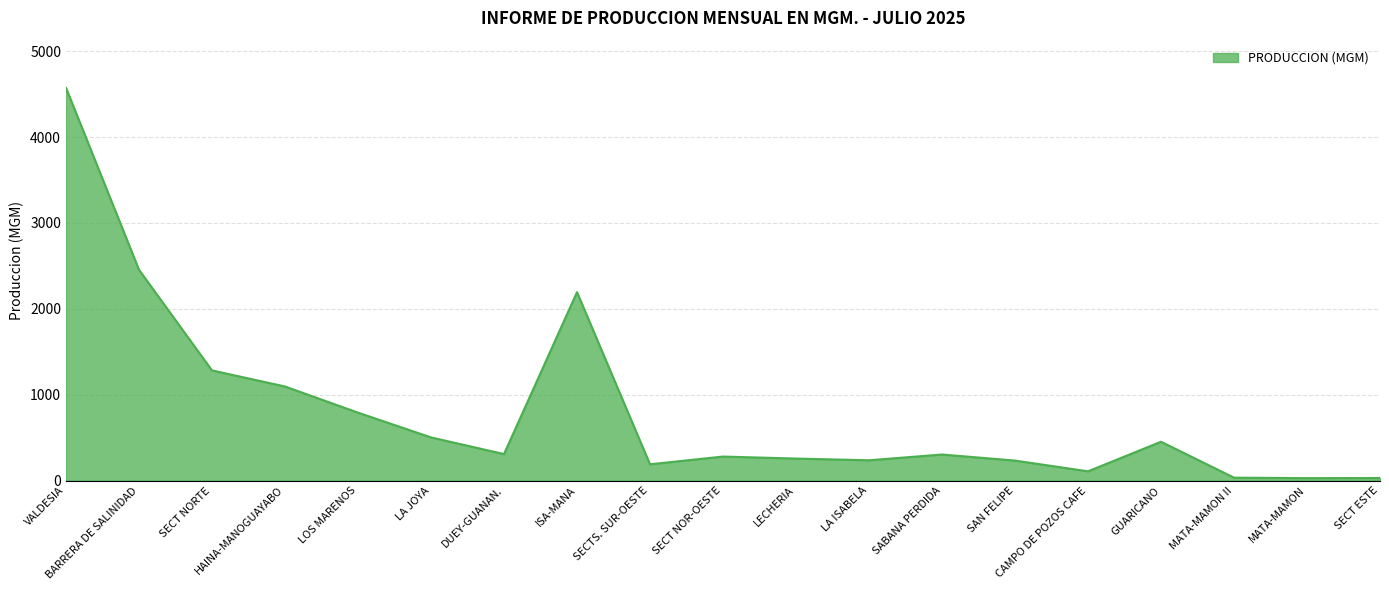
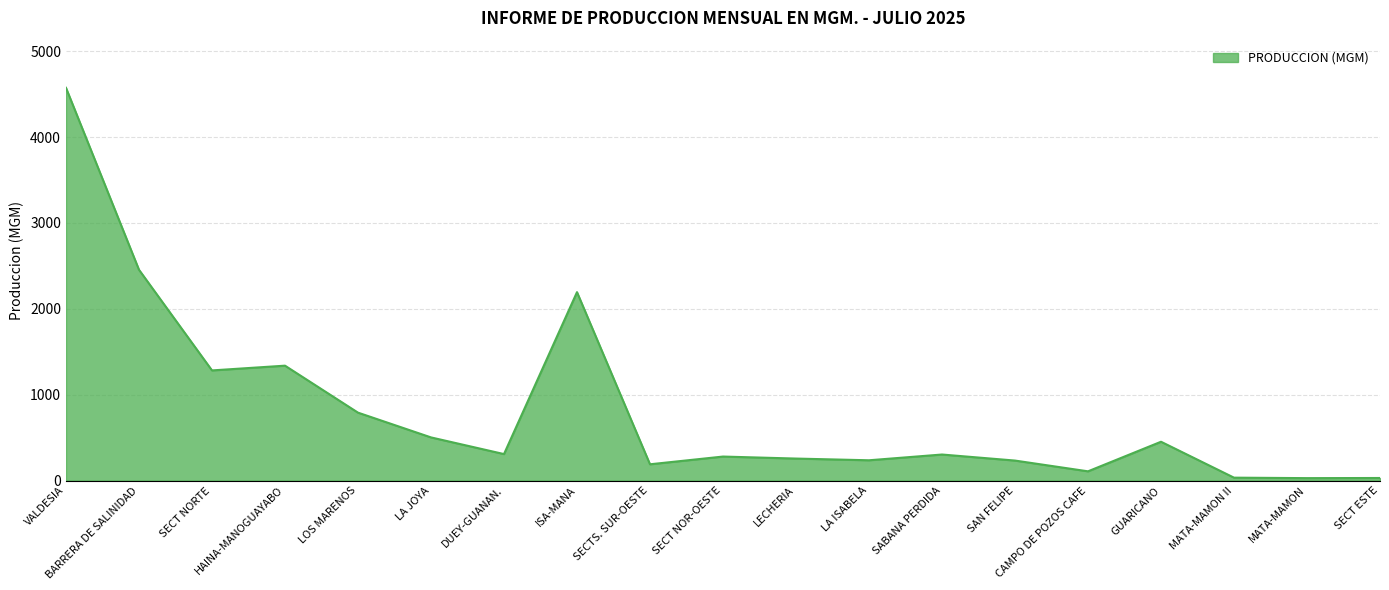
HAINA-MANOGUAYABO: 1100 -> 1300
